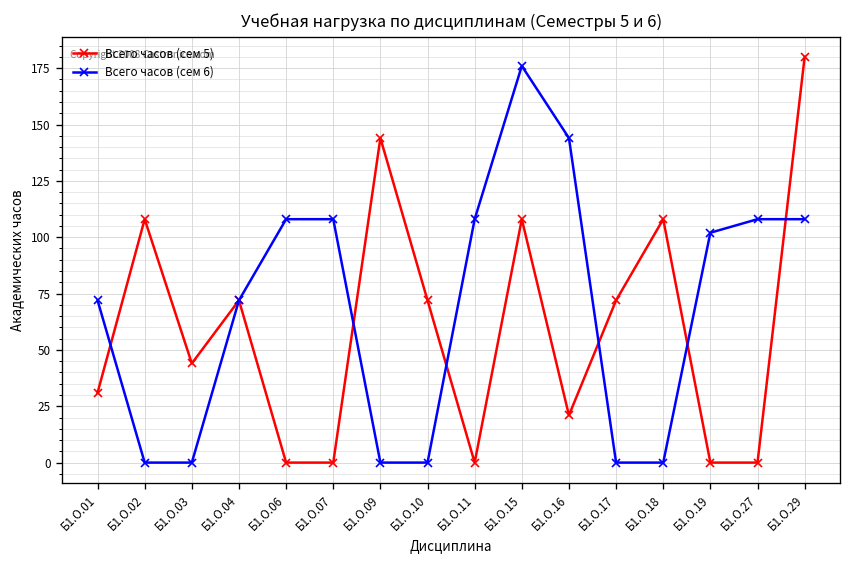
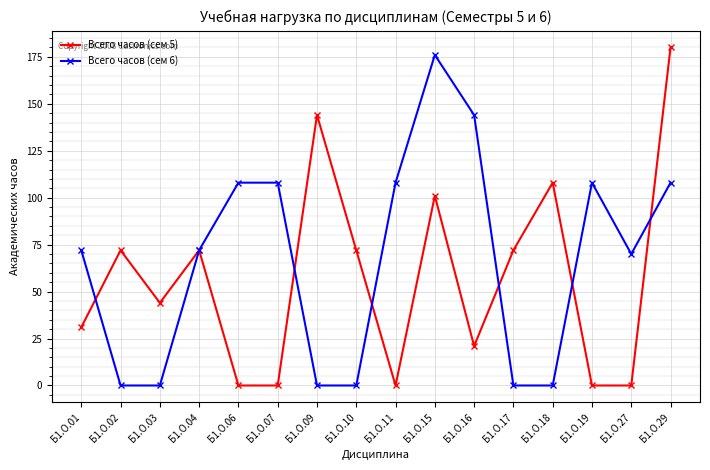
Всего часов (сем 5), Б1.О.02: 108 -> 72
Всего часов (сем 5), Б1.О.15: 108 -> 101
Всего часов (сем 6), Б1.О.19: 102 -> 108
Всего часов (сем 6), Б1.О.27: 108 -> 70
